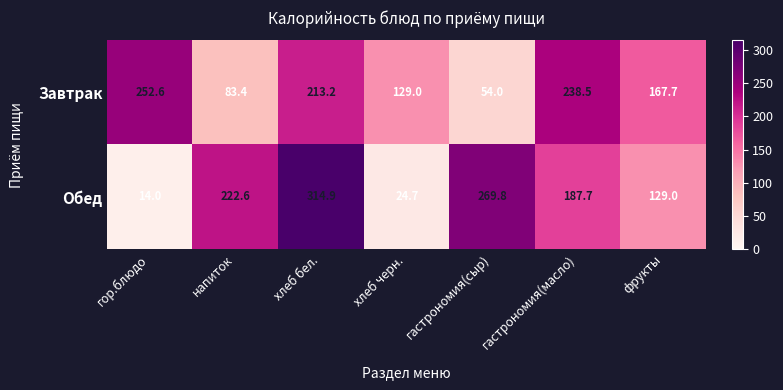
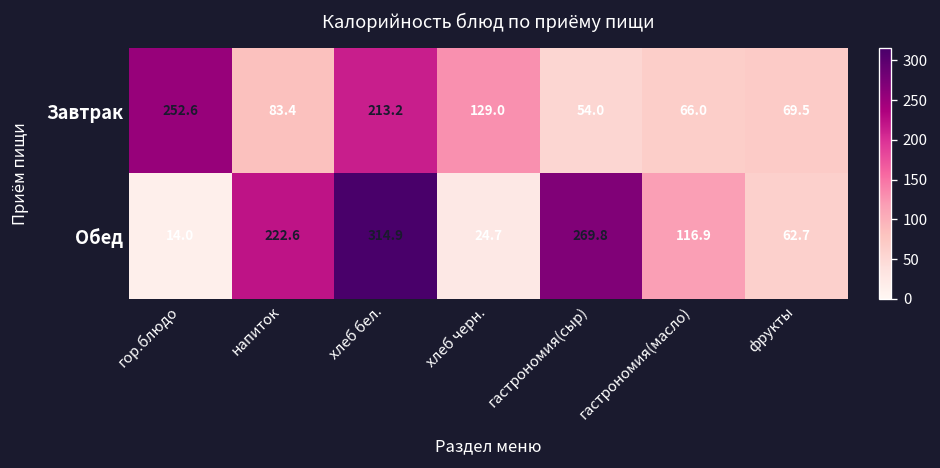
Завтрак, гастрономия(масло): 238.5 -> 66.0
Завтрак, фрукты: 167.7 -> 69.5
Обед, гастрономия(масло): 187.7 -> 116.9
Обед, фрукты: 129.0 -> 62.7
